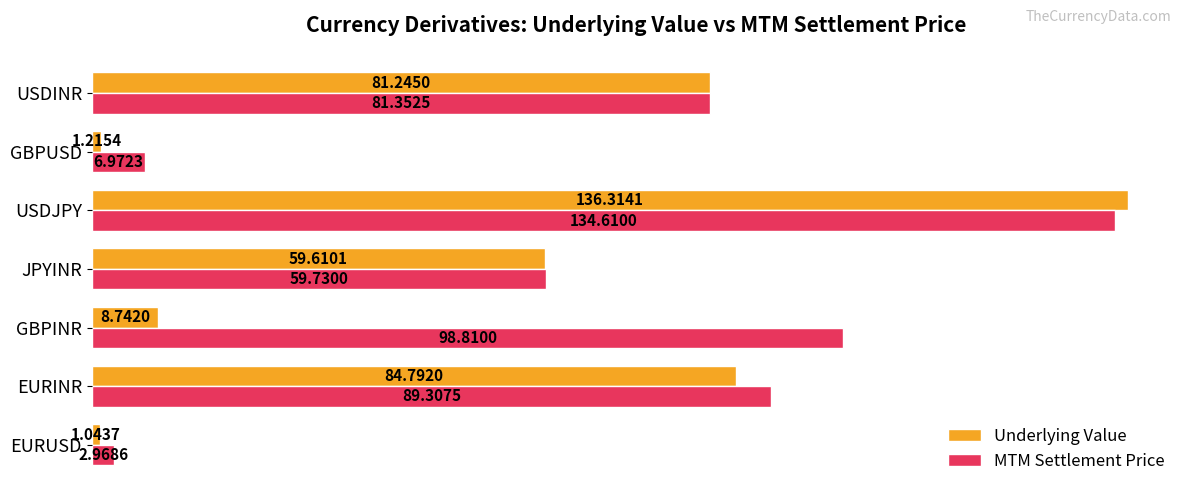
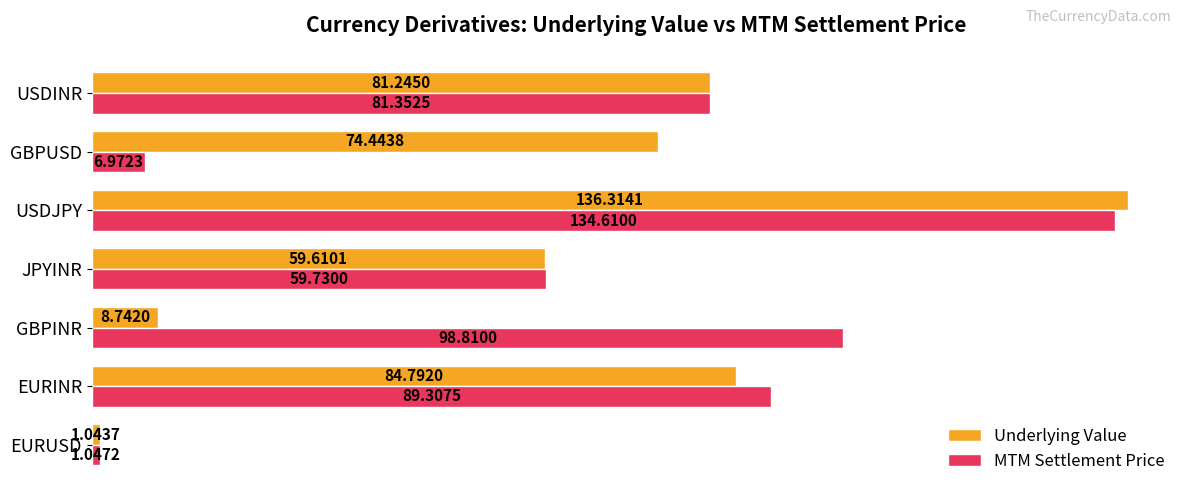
Underlying Value, GBPUSD: 1.2154 -> 74.4438
MTM Settlement Price, EURUSD: 2.9686 -> 1.0472
